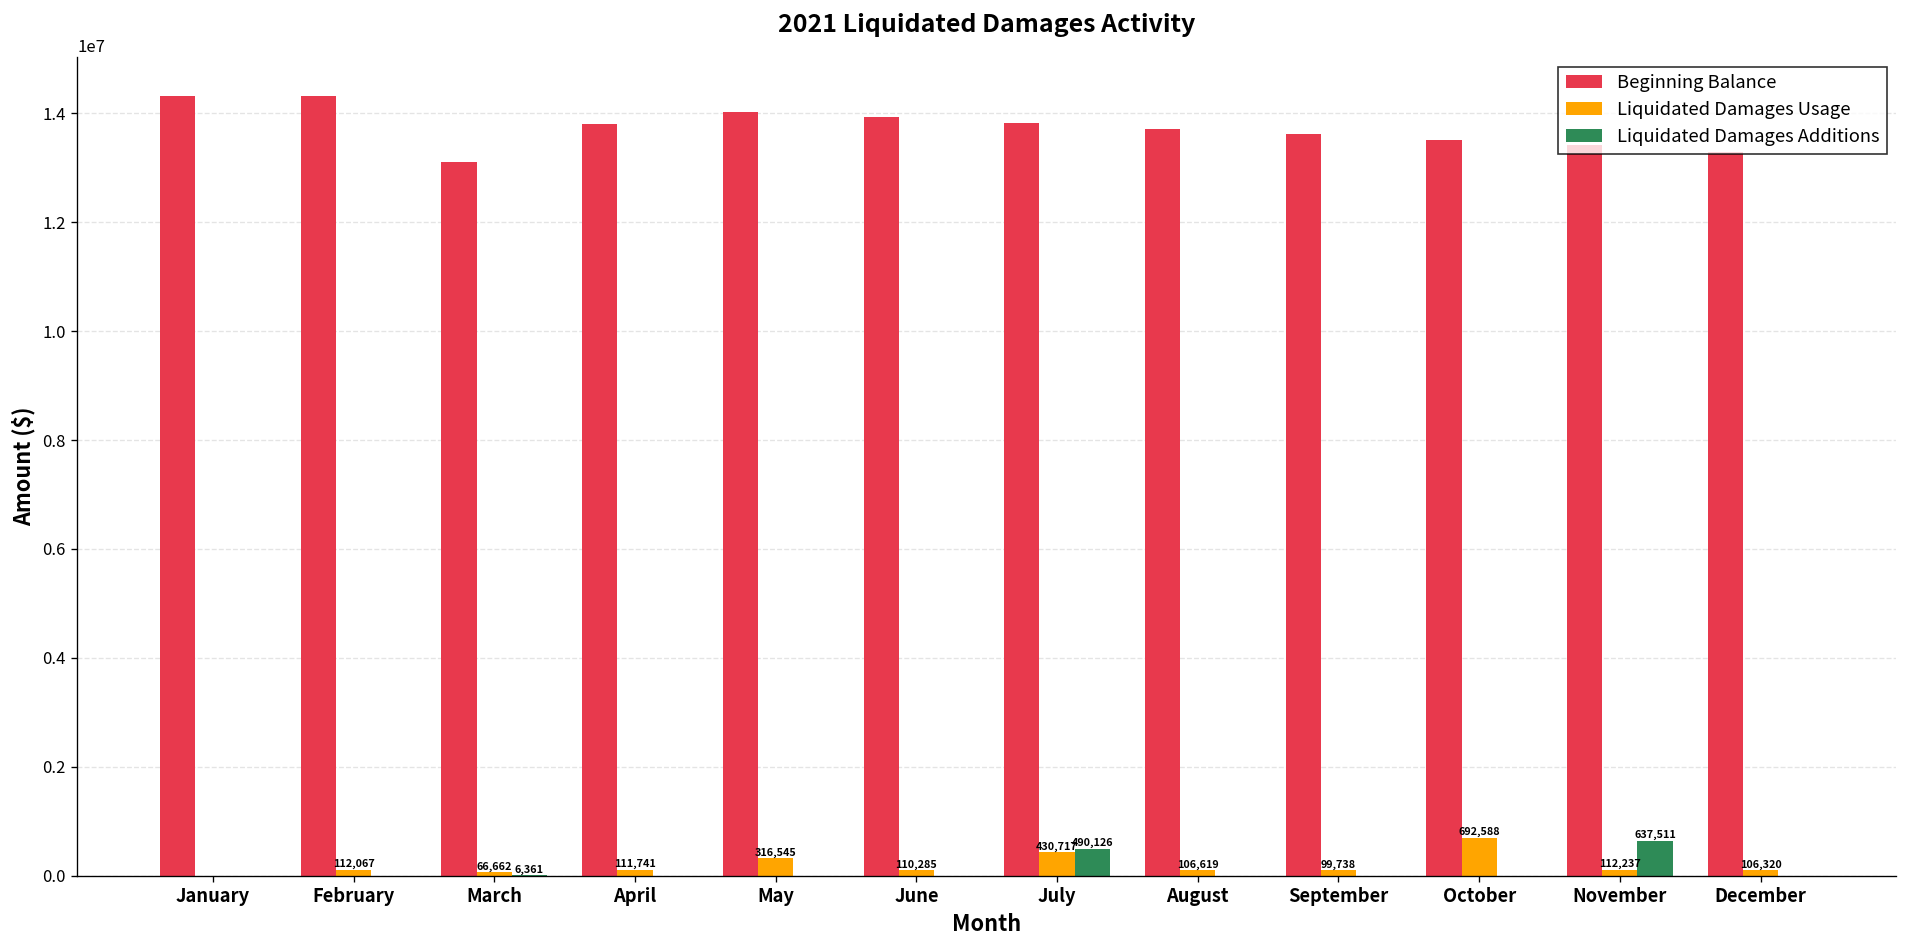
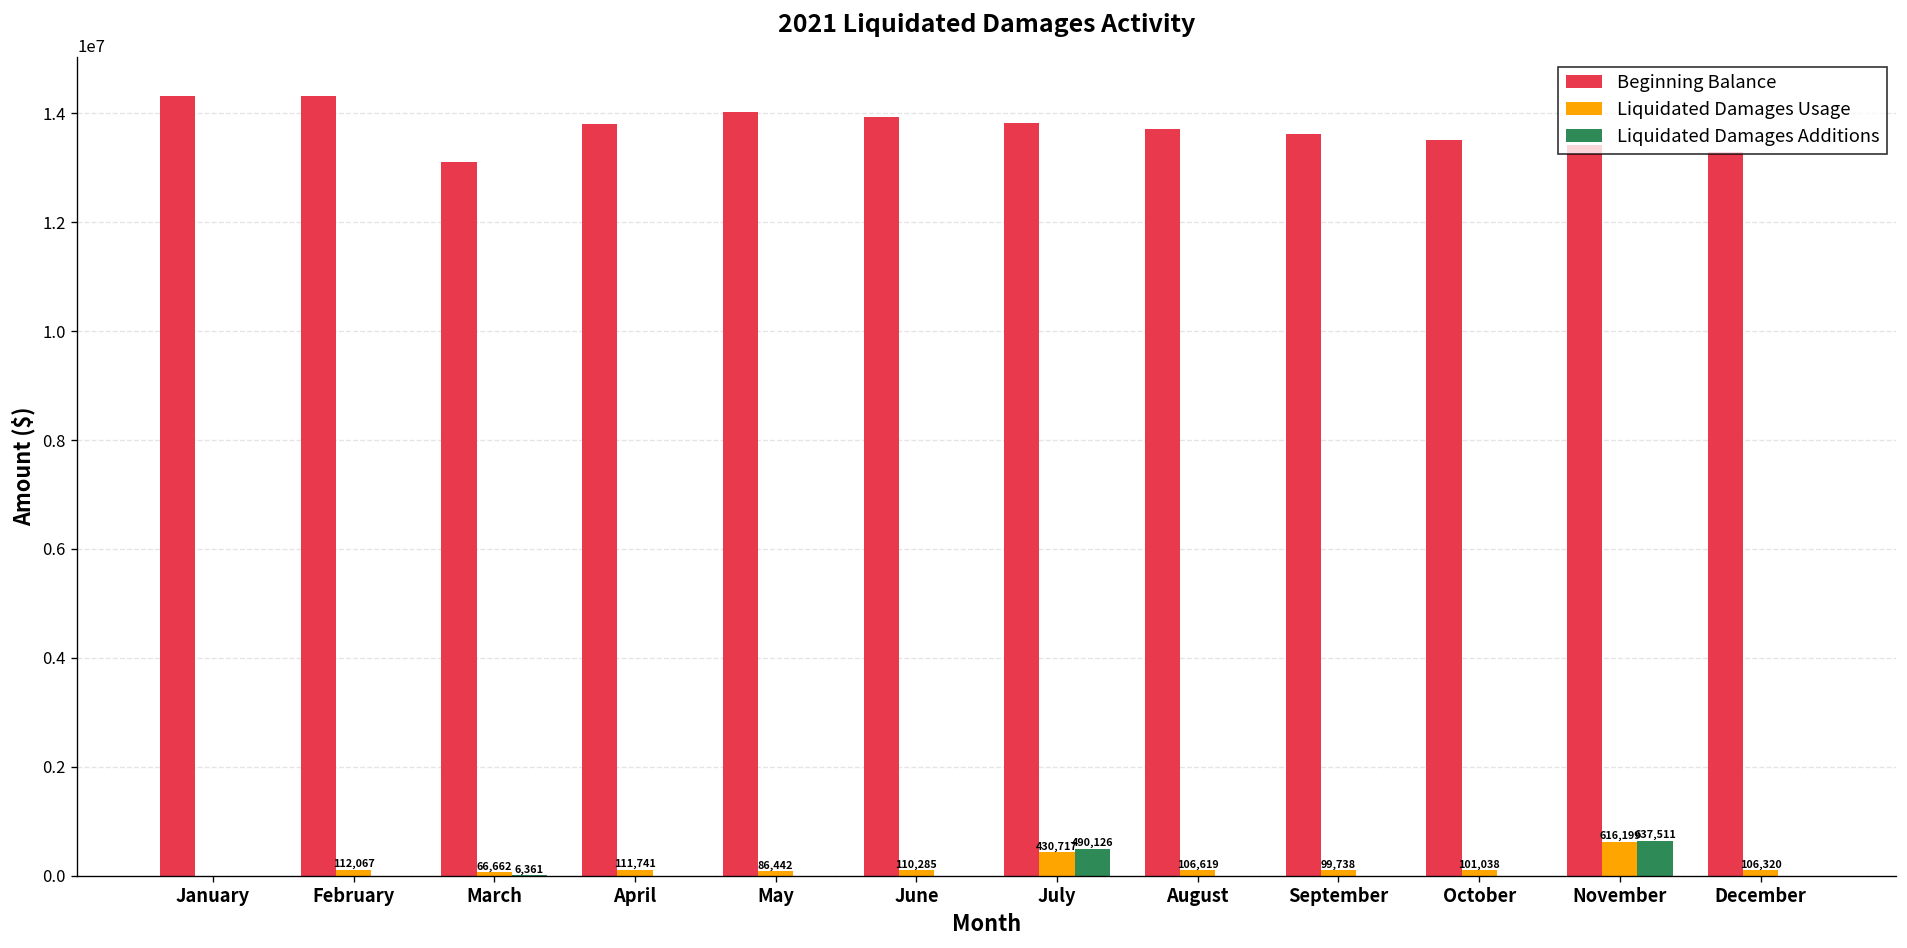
Liquidated Damages Usage, May: 316,545 -> 86,442
Liquidated Damages Usage, October: 692,588 -> 101,038
Liquidated Damages Usage, November: 112,237 -> 616,199
